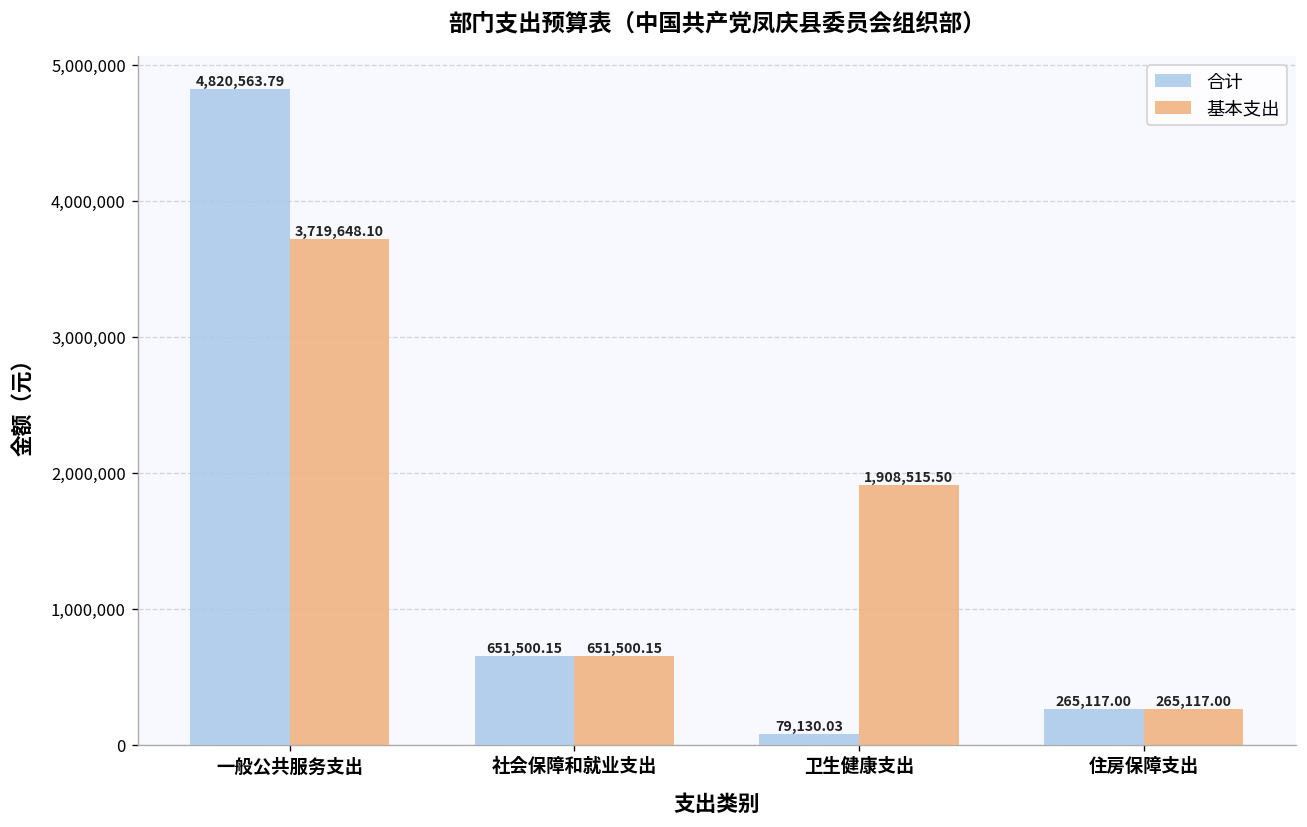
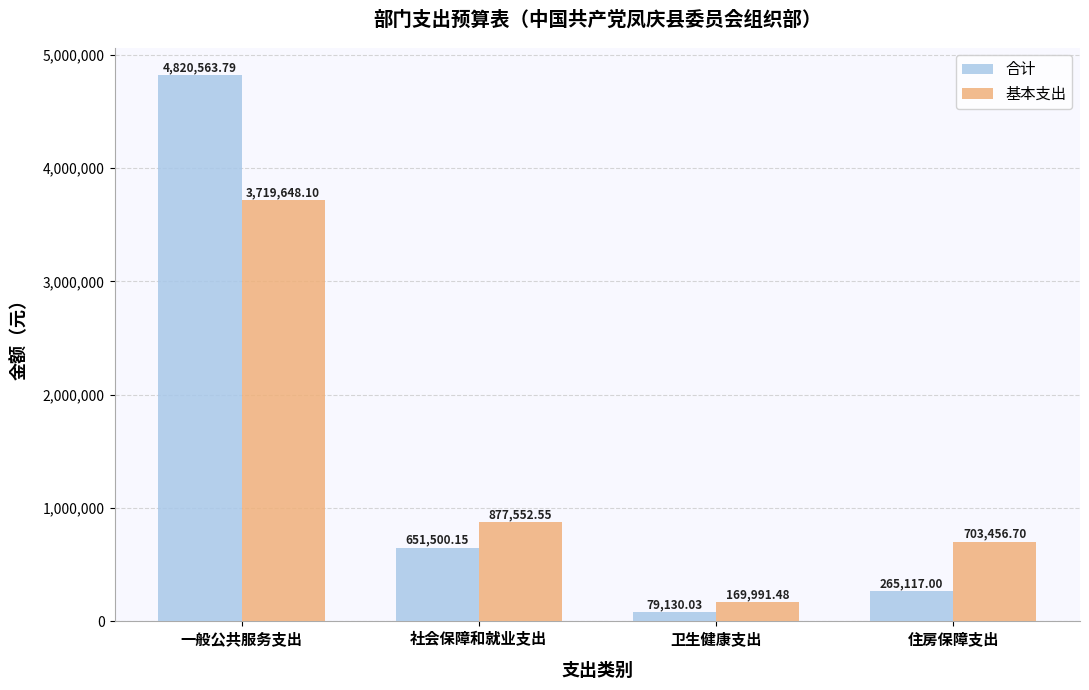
基本支出, 社会保障和就业支出: 651,500.15 -> 877,552.55
基本支出, 卫生健康支出: 1,908,515.50 -> 169,991.48
基本支出, 住房保障支出: 265,117.00 -> 703,456.70
